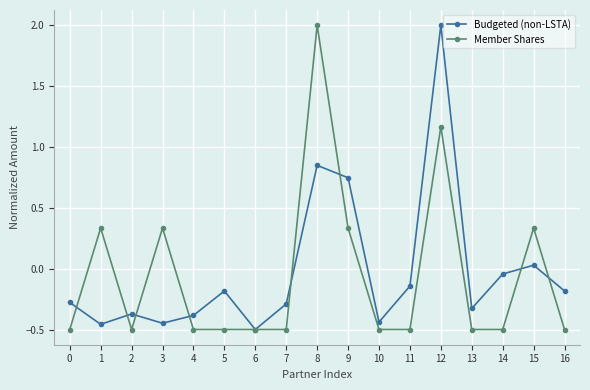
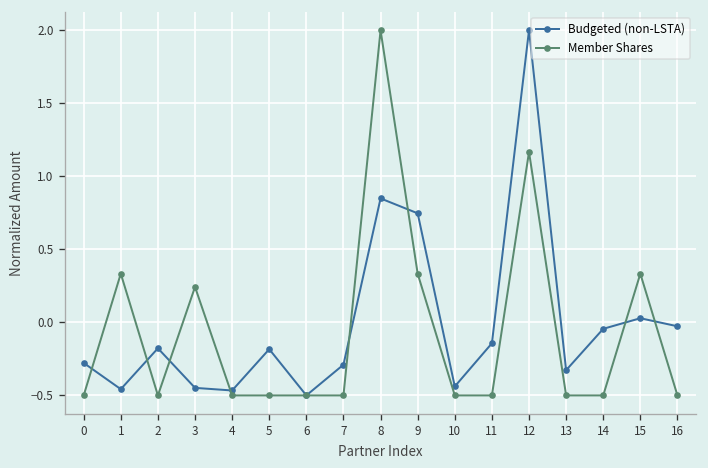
Budgeted (non-LSTA), 2: -0.37 -> -0.18
Member Shares, 3: 0.33 -> 0.24
Budgeted (non-LSTA), 4: -0.38 -> -0.47
Budgeted (non-LSTA), 16: -0.18 -> -0.03
